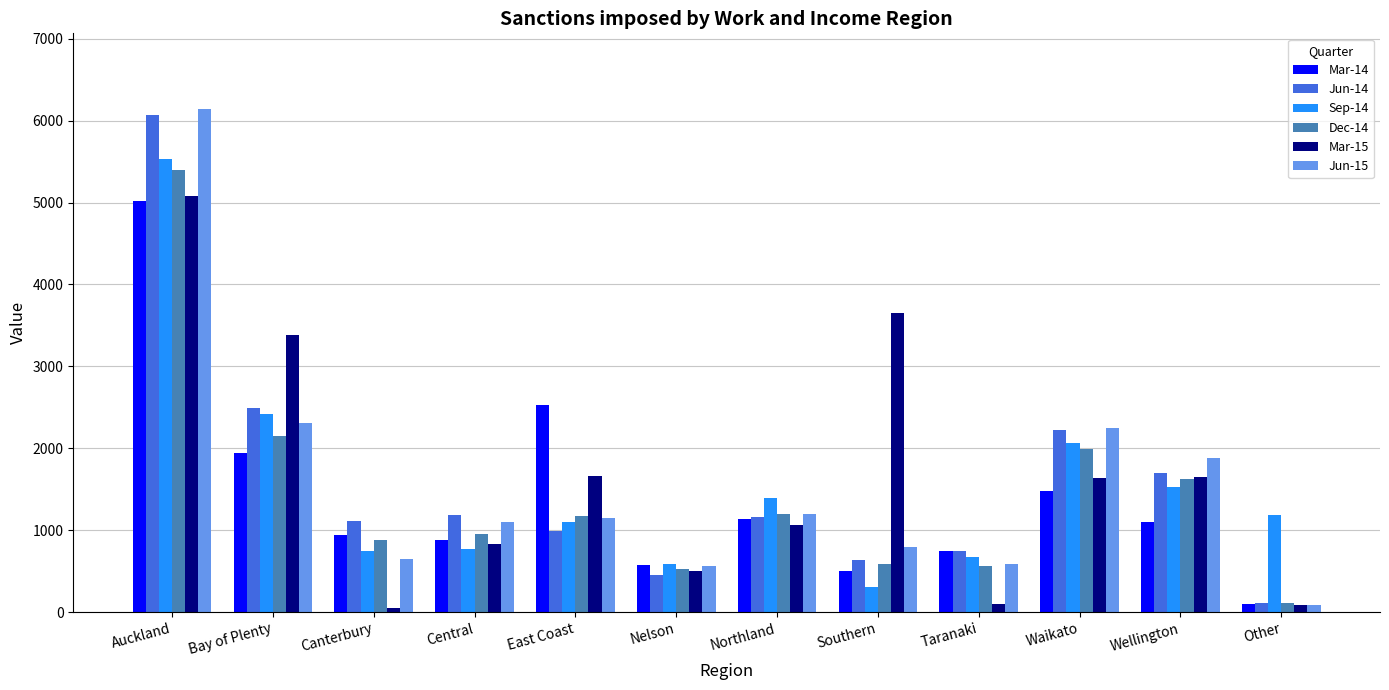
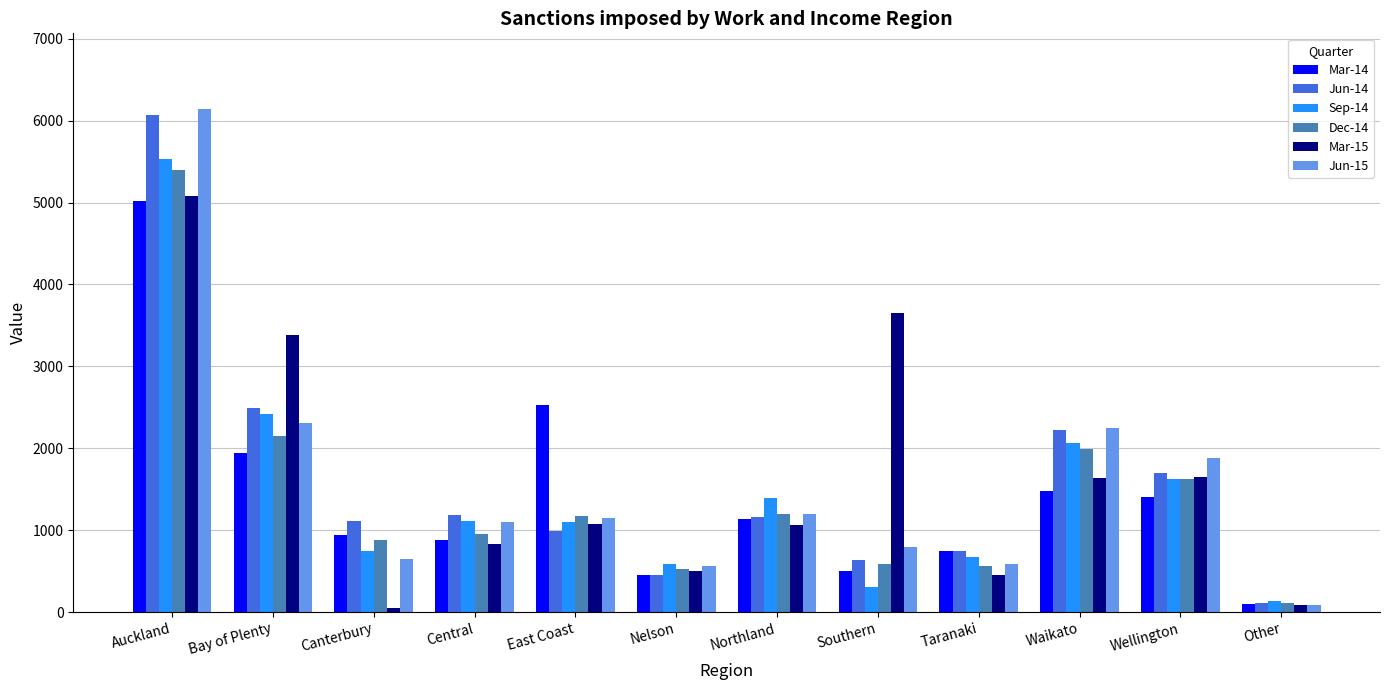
Sep-14, Central: 800 -> 1100
Mar-15, East Coast: 1700 -> 1100
Mar-14, Nelson: 600 -> 500
Mar-15, Taranaki: 100 -> 500
Mar-14, Wellington: 1100 -> 1400
Sep-14, Wellington: 1500 -> 1600
Sep-14, Other: 1200 -> 100
